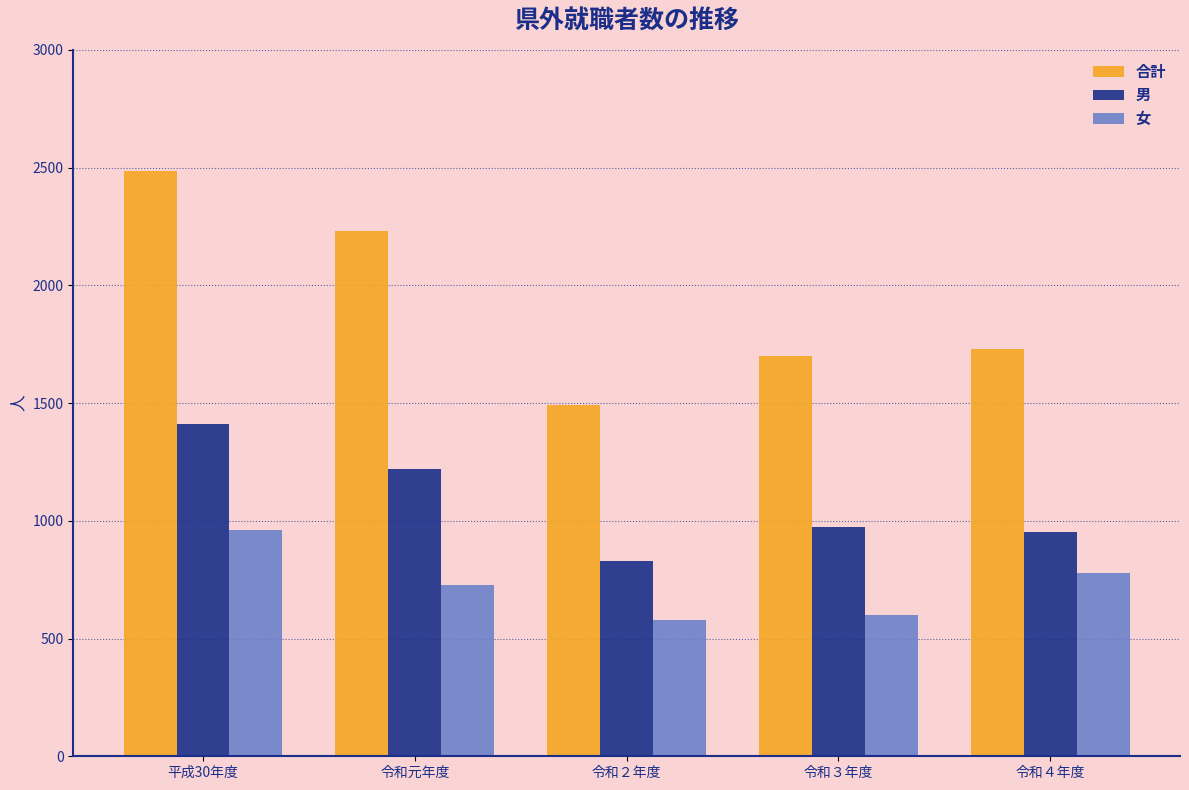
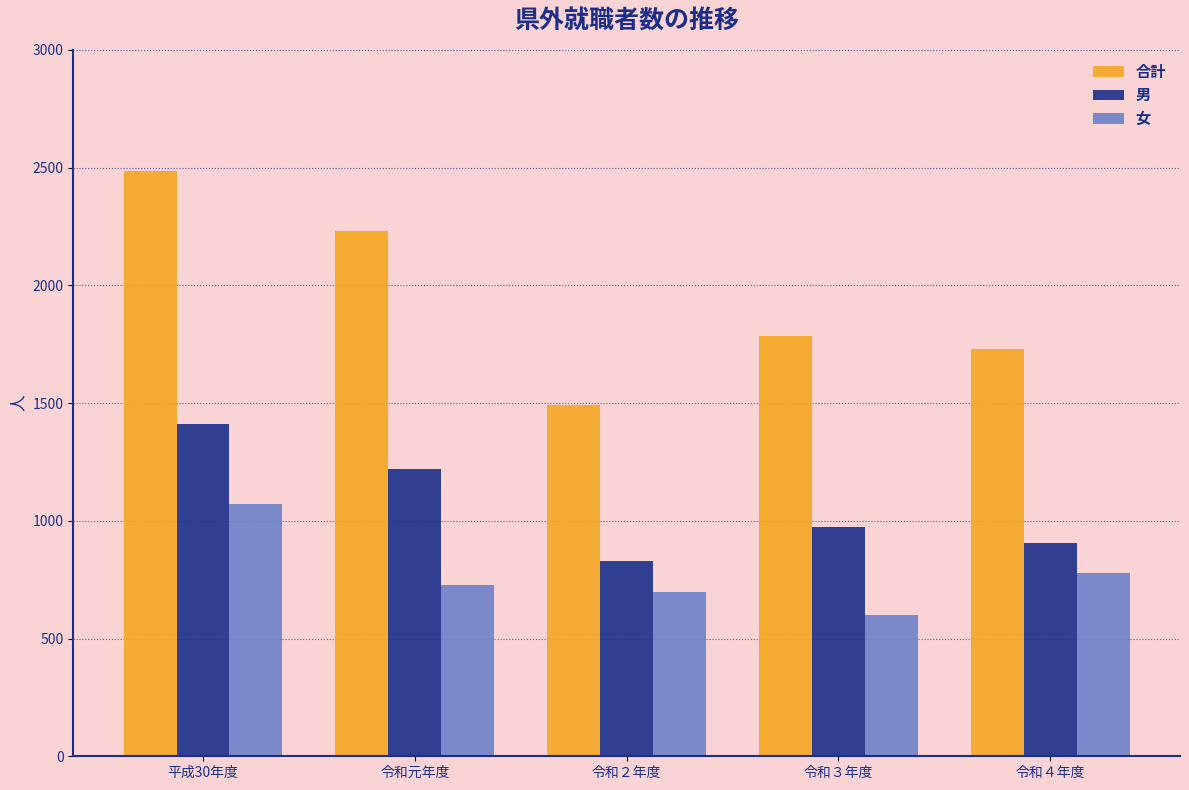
女, 平成30年度: 960 -> 1070
女, 令和２年度: 580 -> 700
合計, 令和３年度: 1700 -> 1780
男, 令和４年度: 950 -> 900
